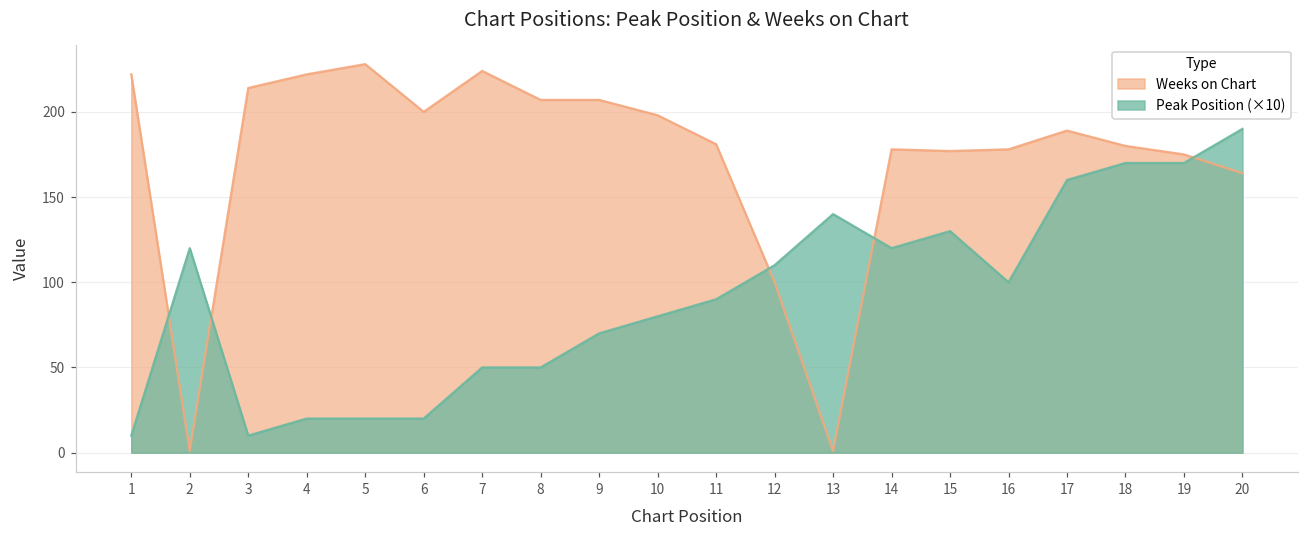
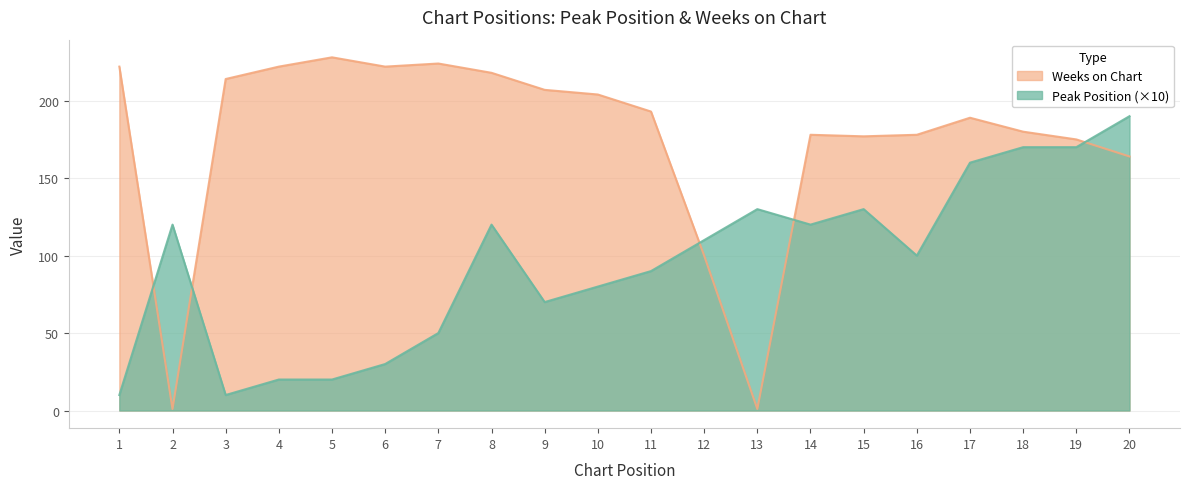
Weeks on Chart, 6: 200 -> 222
Peak Position (×10), 6: 20 -> 30
Weeks on Chart, 8: 207 -> 218
Peak Position (×10), 8: 50 -> 120
Weeks on Chart, 10: 198 -> 204
Weeks on Chart, 11: 181 -> 193
Peak Position (×10), 13: 140 -> 130
